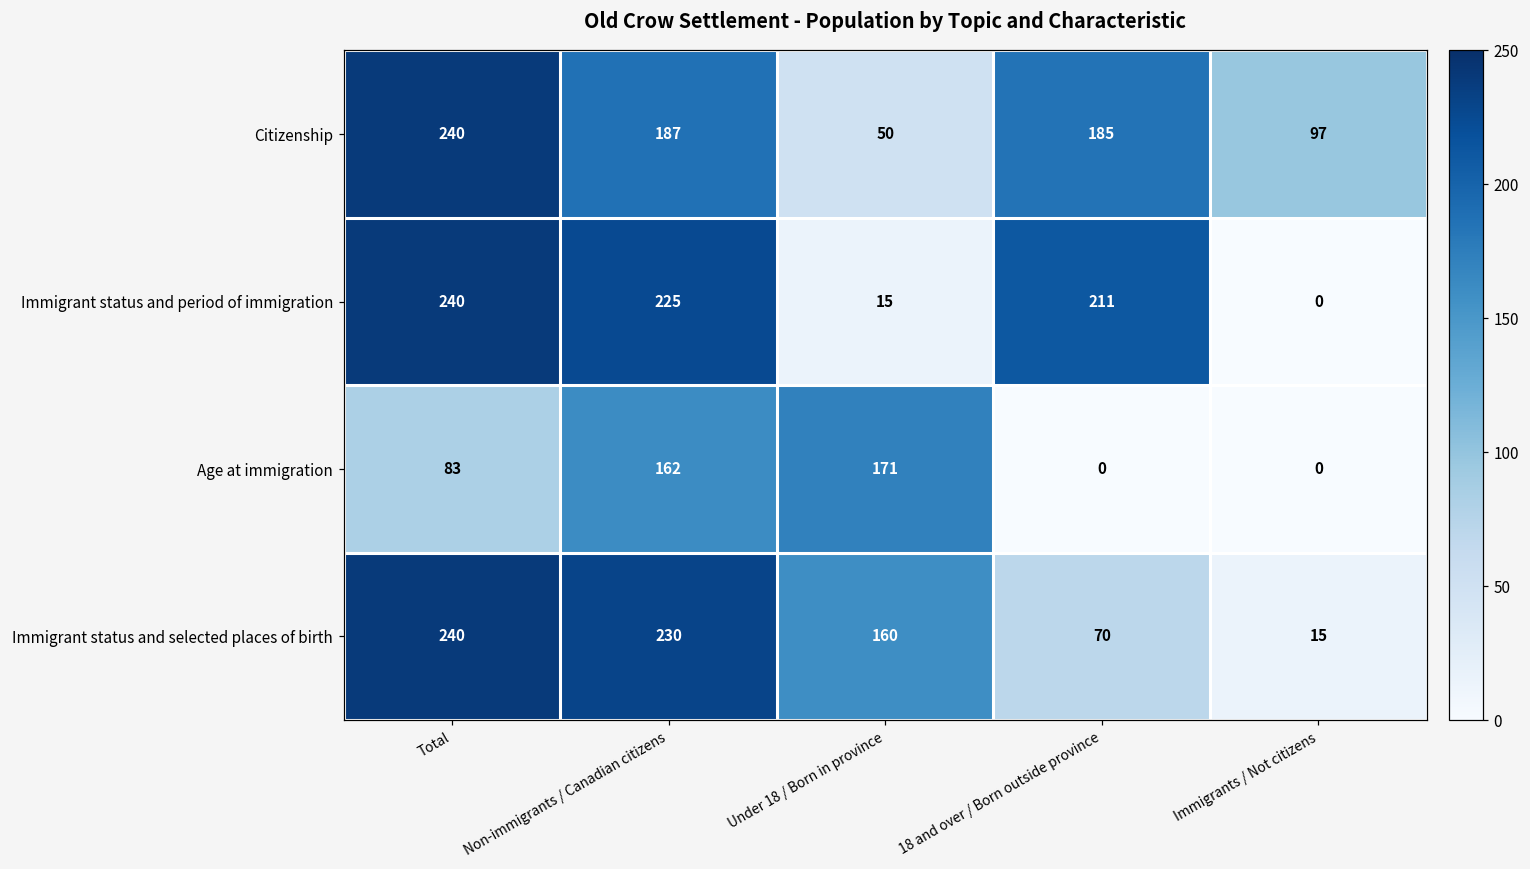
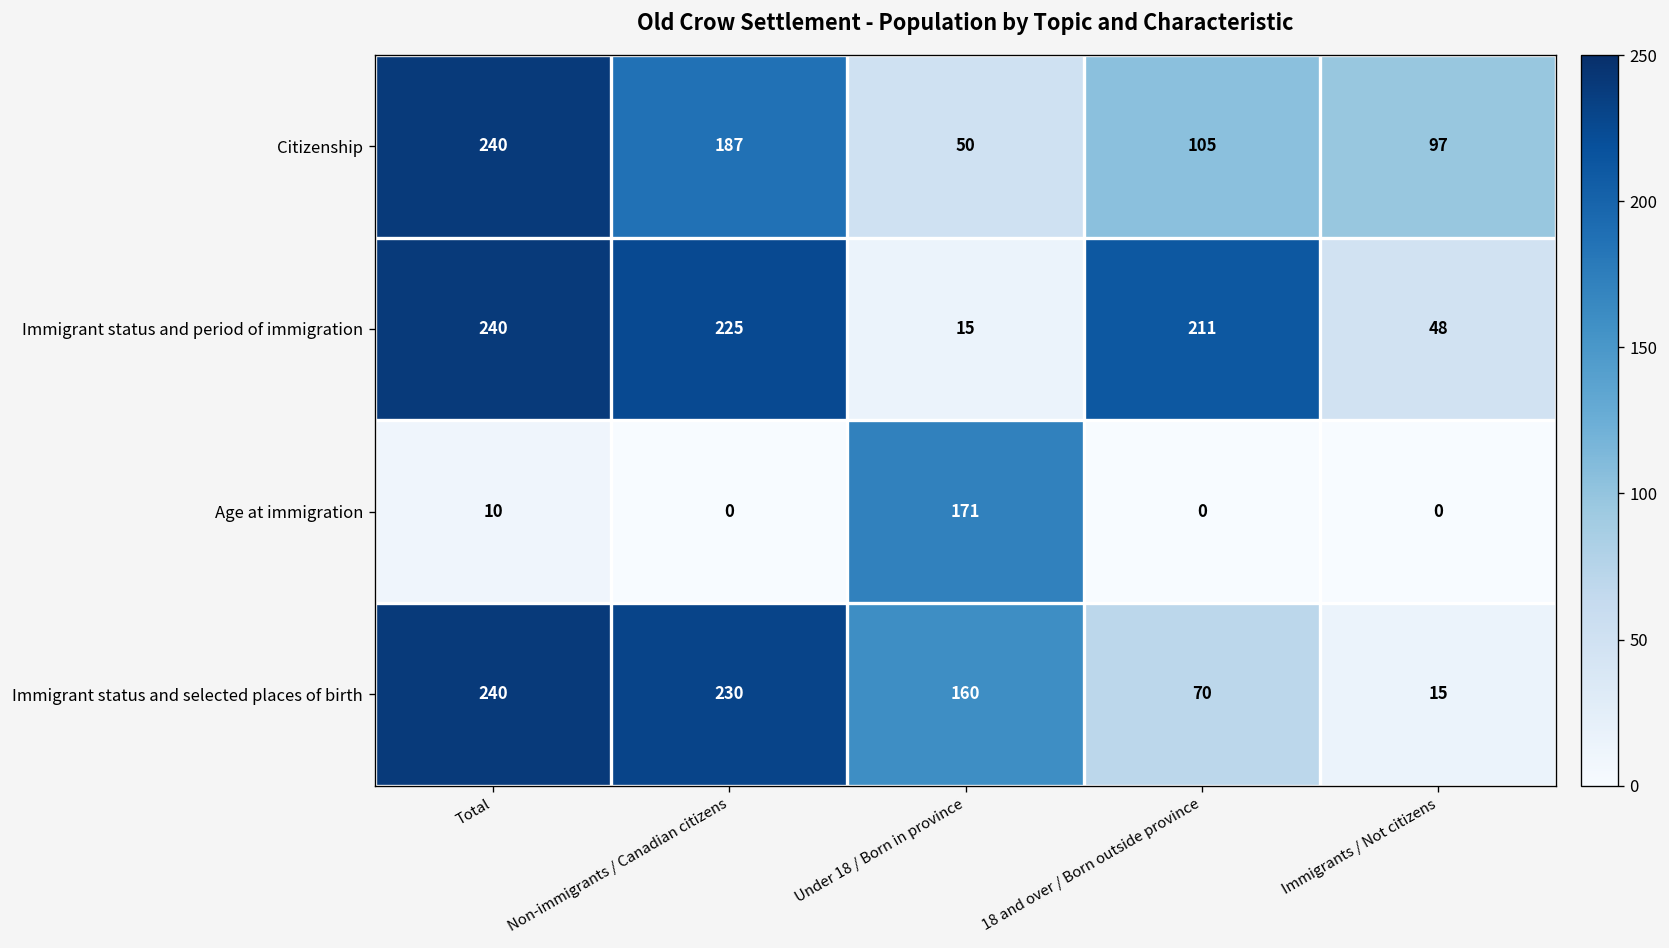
Citizenship, 18 and over / Born outside province: 185 -> 105
Immigrant status and period of immigration, Immigrants / Not citizens: 0 -> 48
Age at immigration, Total: 83 -> 10
Age at immigration, Non-immigrants / Canadian citizens: 162 -> 0
